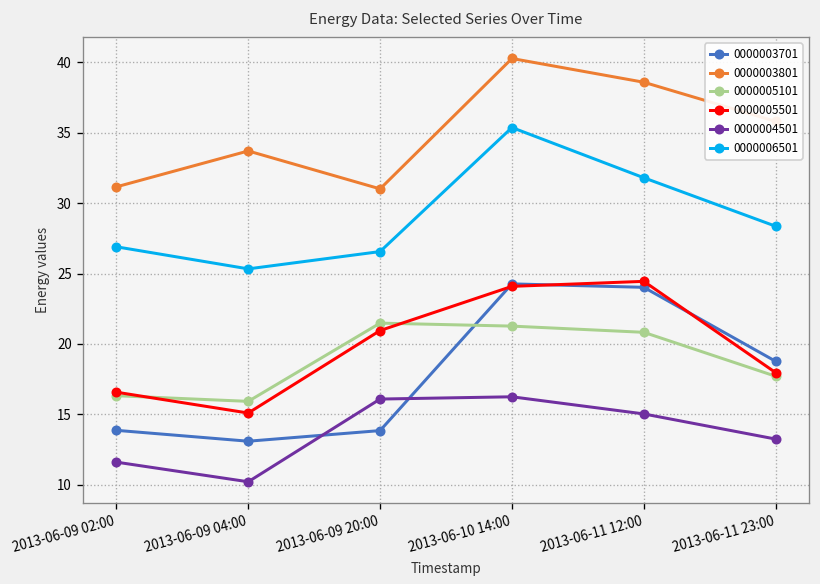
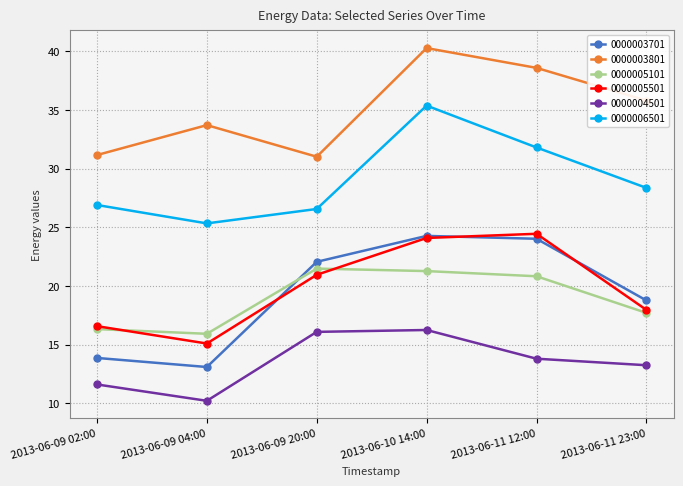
0000003701, 2013-06-09 20:00: 13.8 -> 22.1
0000004501, 2013-06-11 12:00: 15.0 -> 13.8
